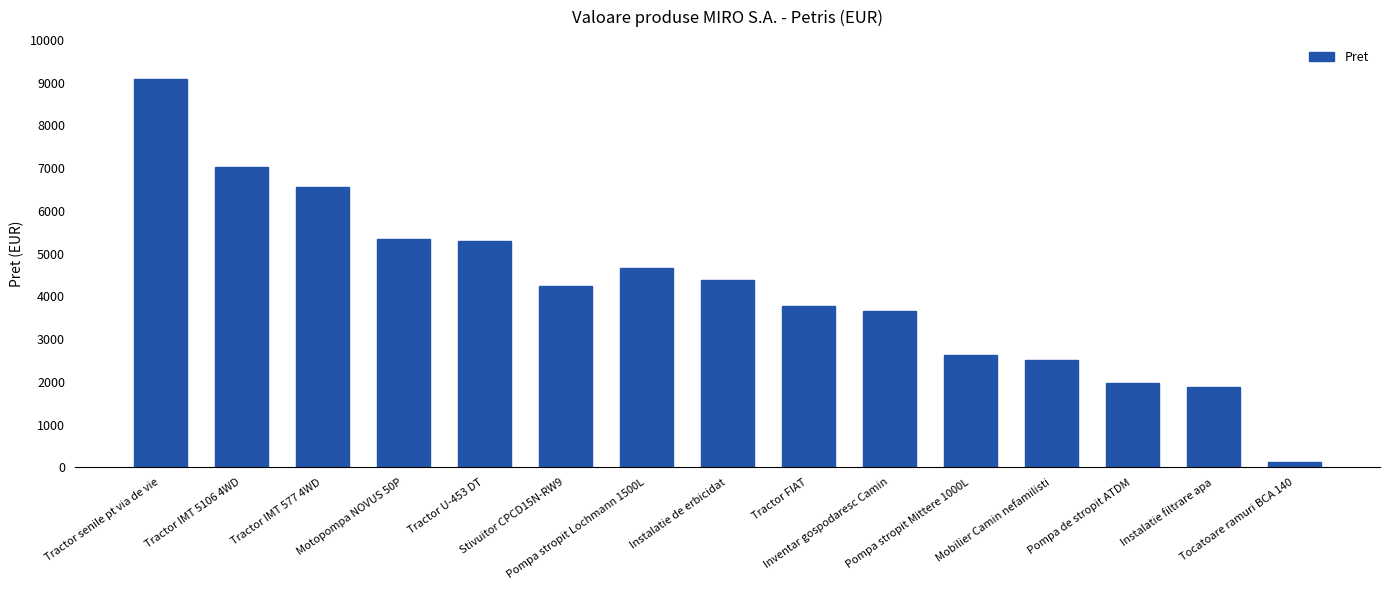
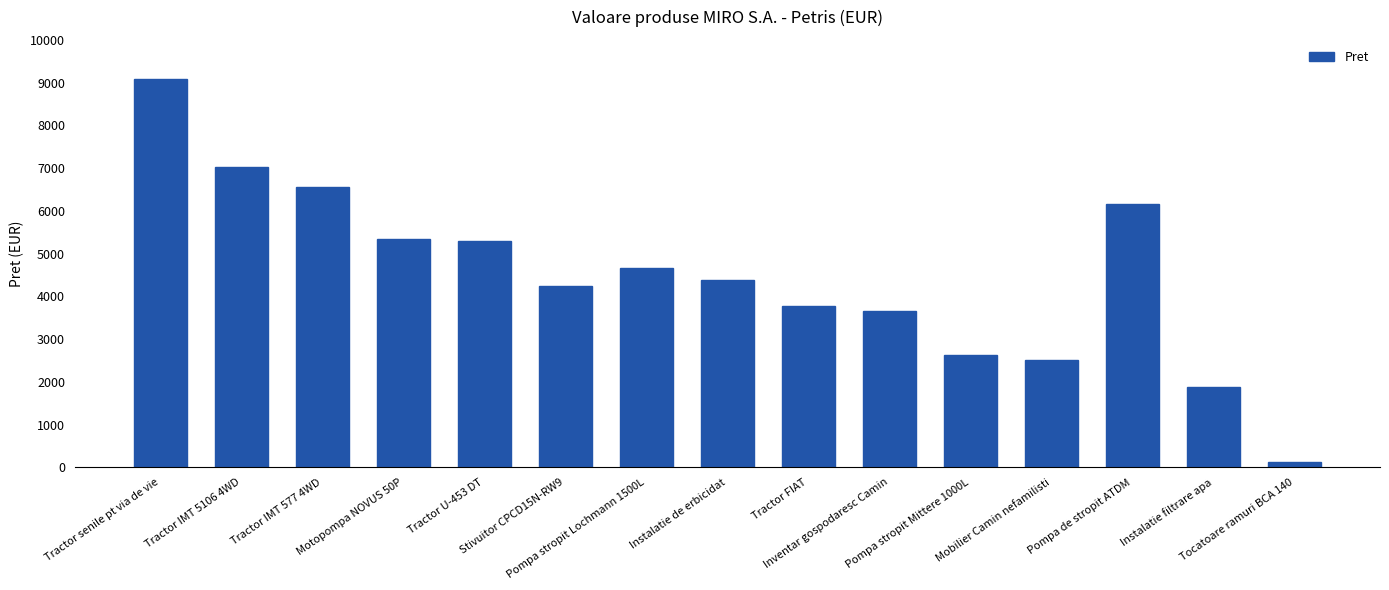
Pompa de stropit ATDM: 2000 -> 6200
